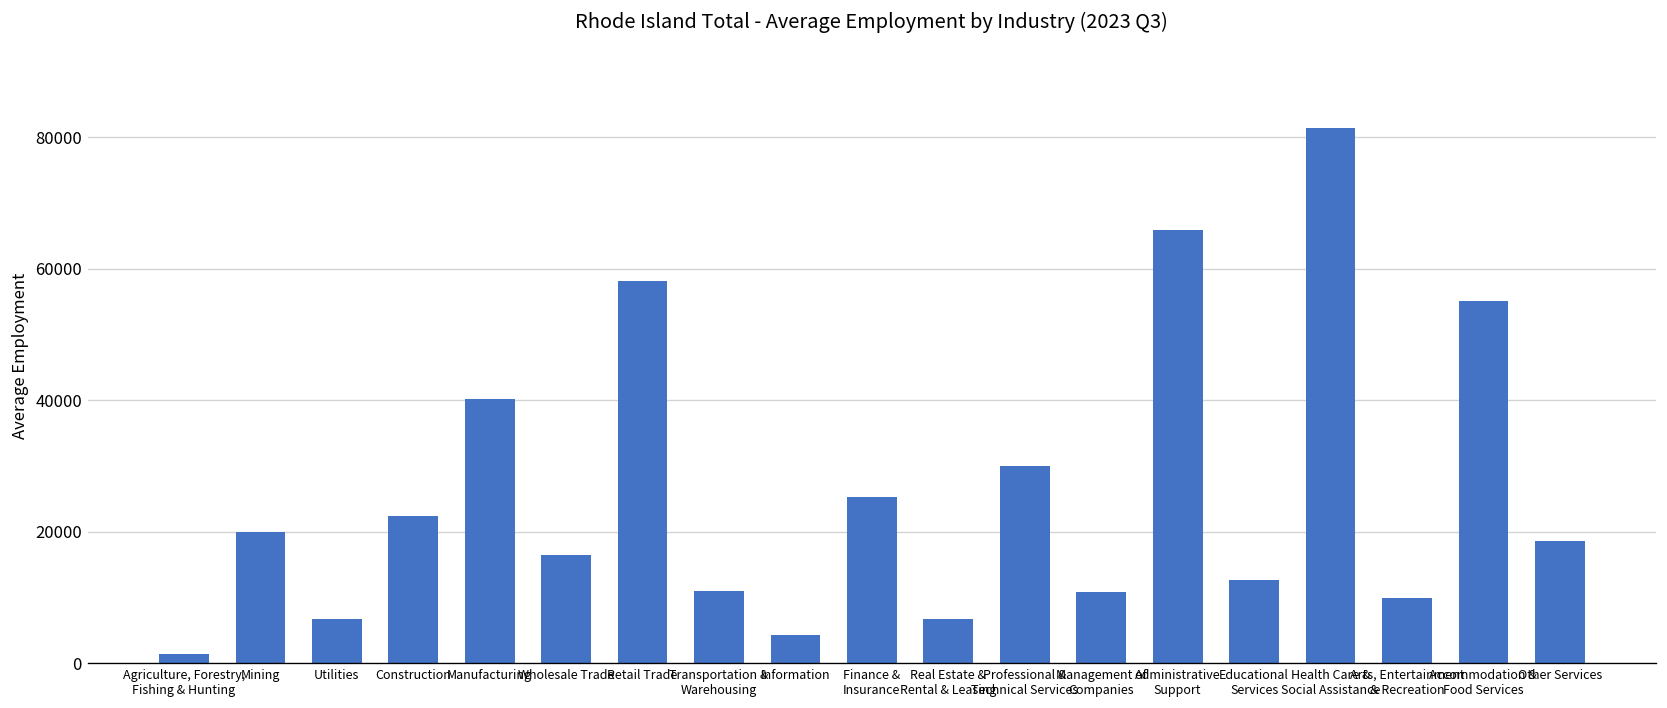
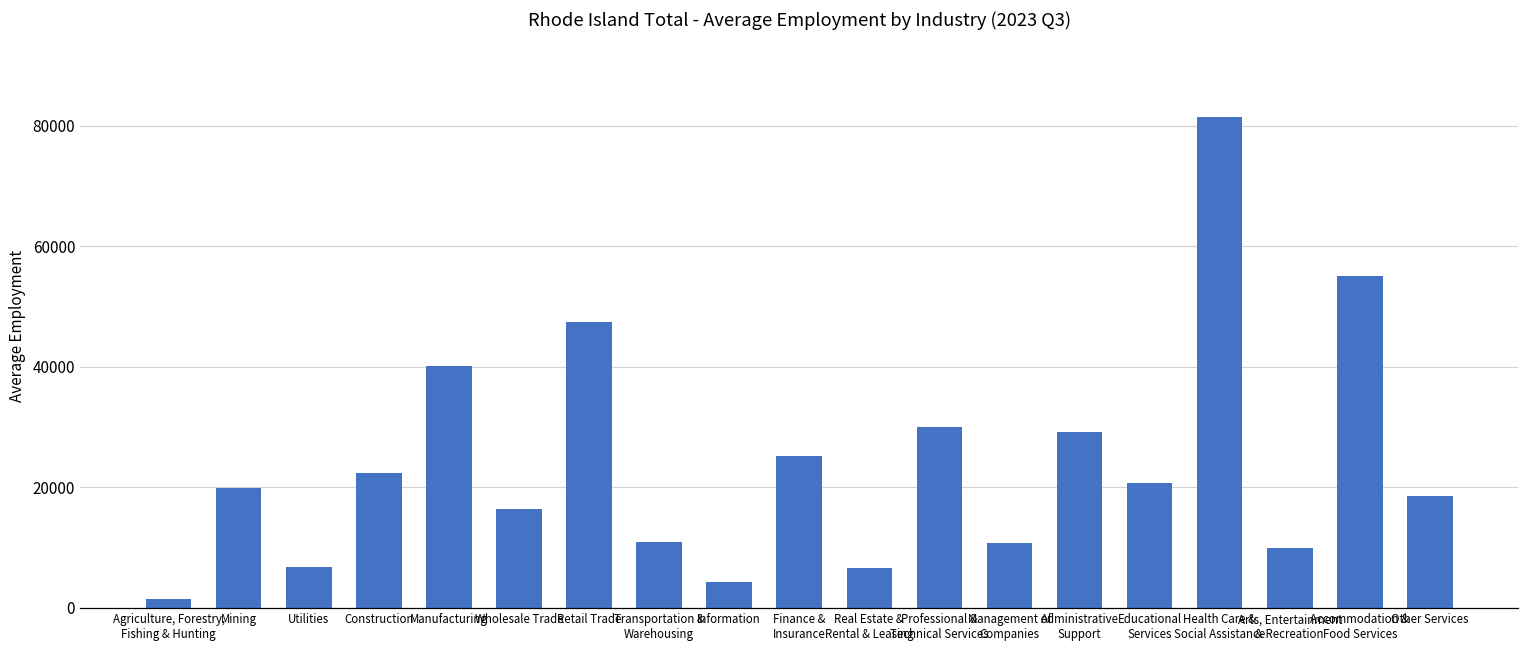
Retail Trade: 58000 -> 47000
Administrative Support: 66000 -> 29000
Educational Services: 13000 -> 21000
